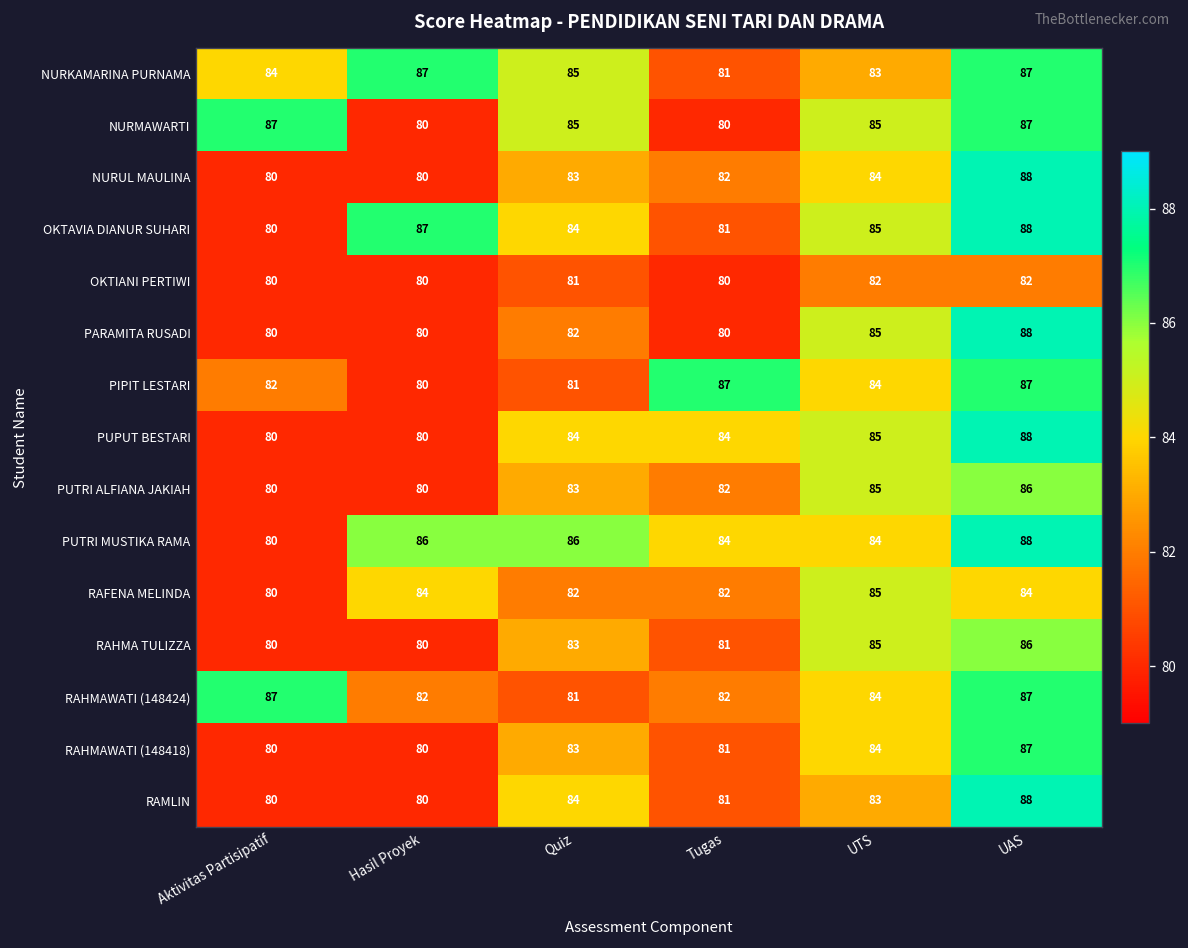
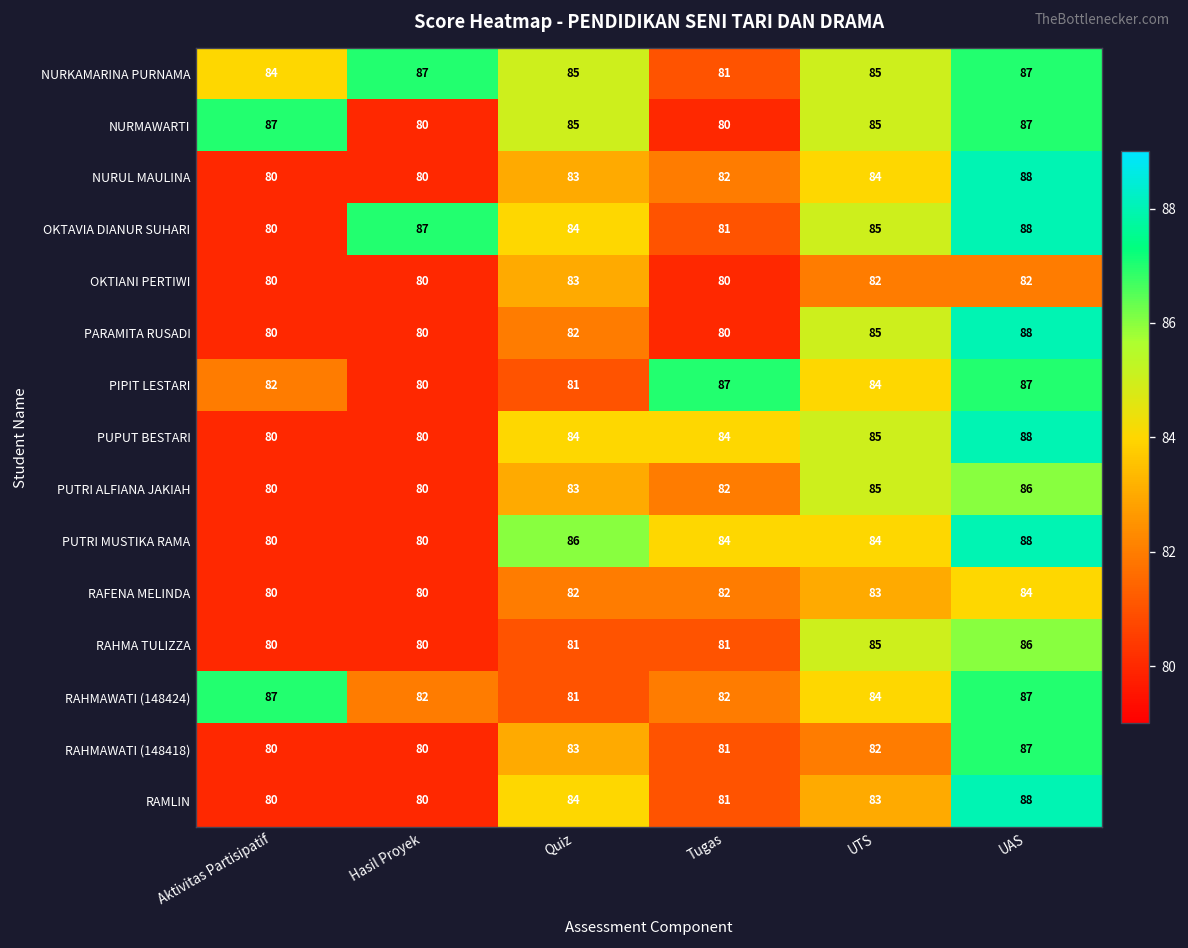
NURKAMARINA PURNAMA, UTS: 83 -> 85
OKTIANI PERTIWI, Quiz: 81 -> 83
PUTRI MUSTIKA RAMA, Hasil Proyek: 86 -> 80
RAFENA MELINDA, Hasil Proyek: 84 -> 80
RAFENA MELINDA, UTS: 85 -> 83
RAHMA TULIZZA, Quiz: 83 -> 81
RAHMAWATI (148418), UTS: 84 -> 82
